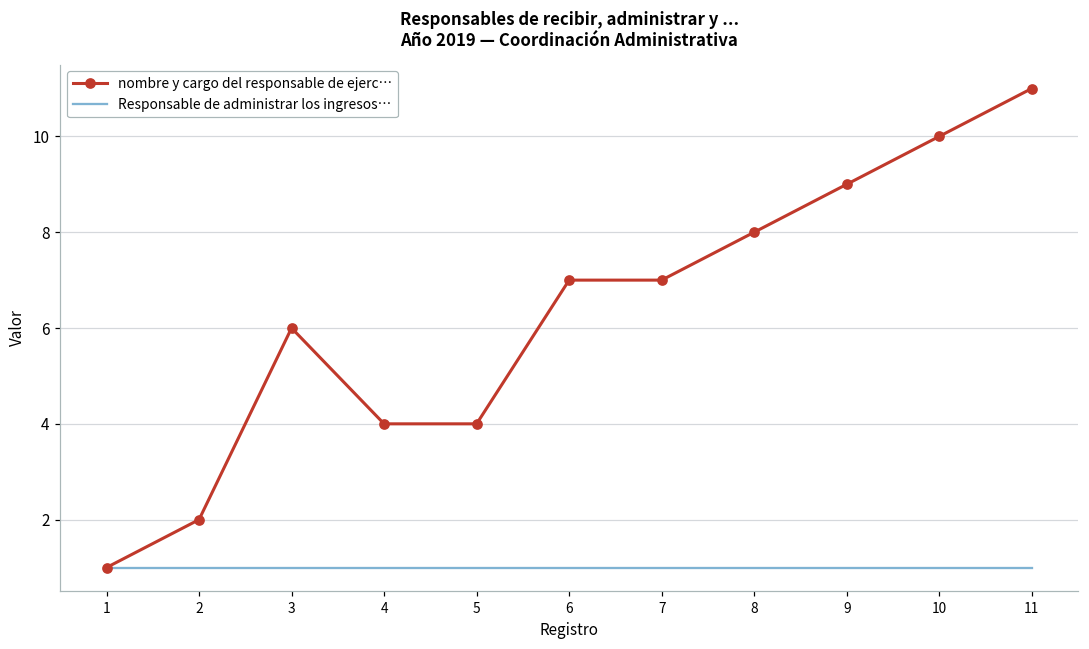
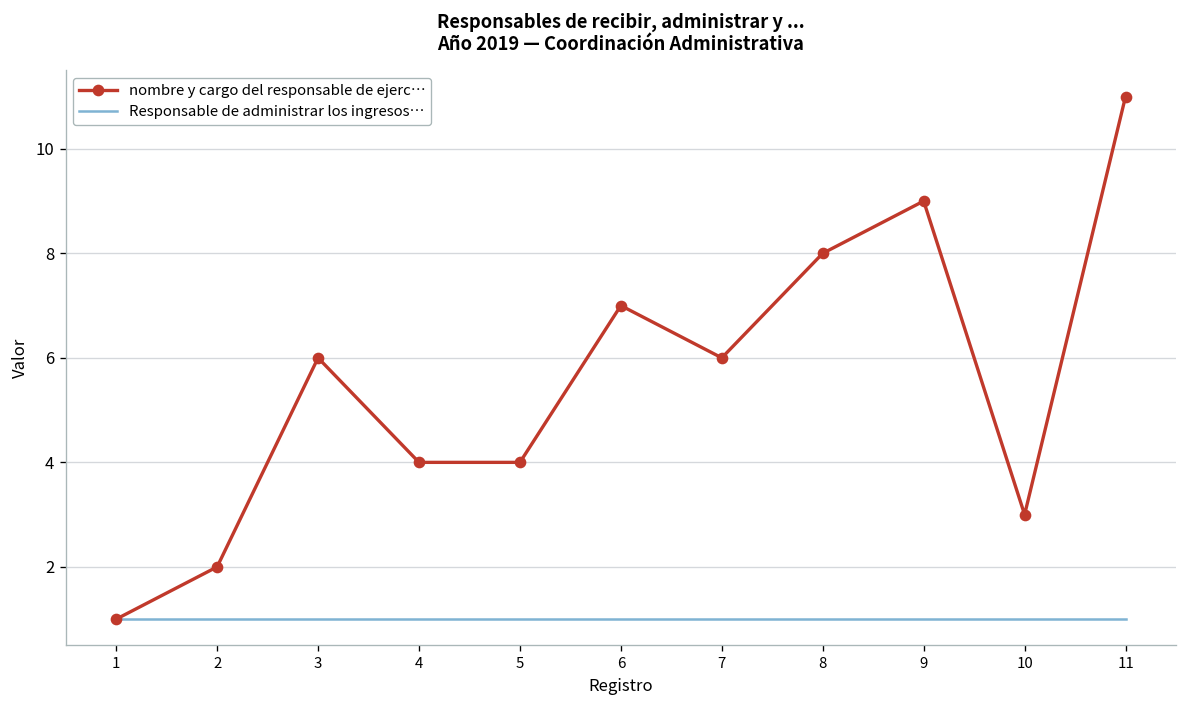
nombre y cargo del responsable de ejerc…, 7: 7 -> 6
nombre y cargo del responsable de ejerc…, 10: 10 -> 3
